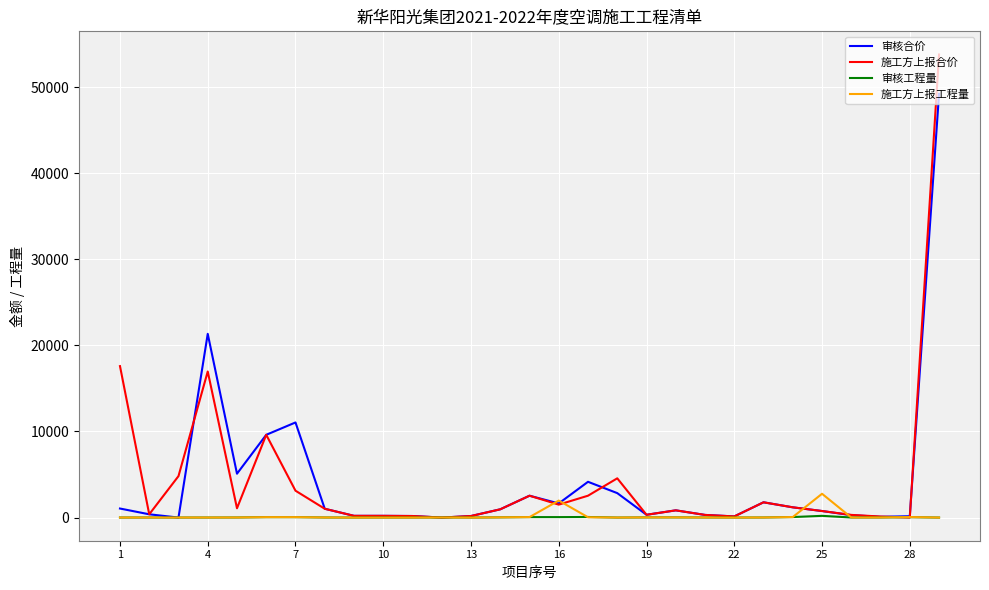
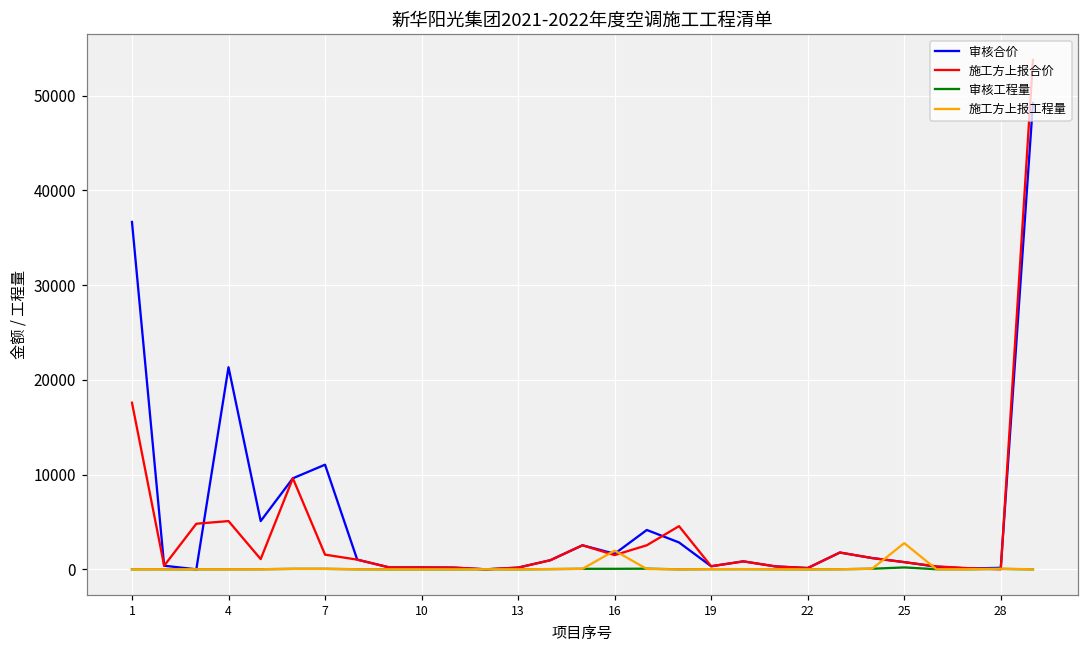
审核合价, 1: 1000 -> 37000
施工方上报合价, 4: 17000 -> 5000
施工方上报合价, 7: 3000 -> 2000
